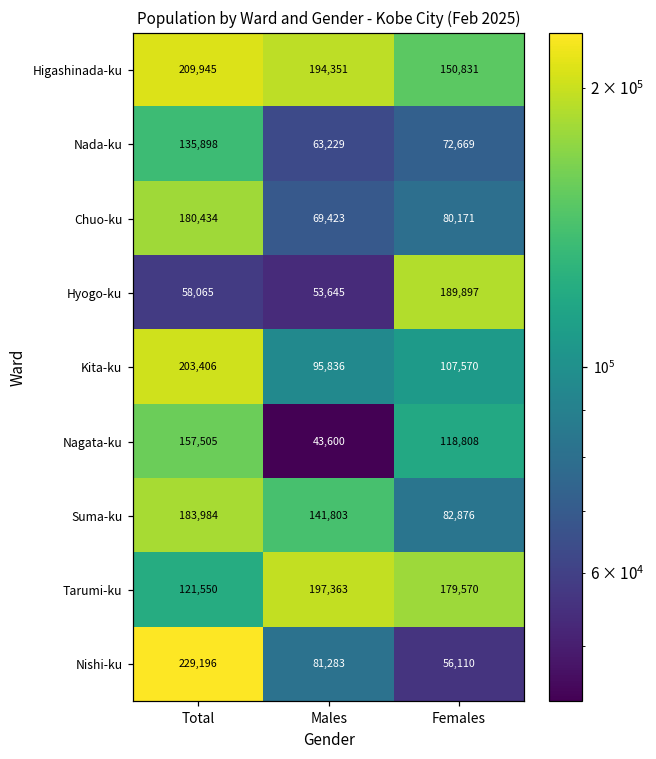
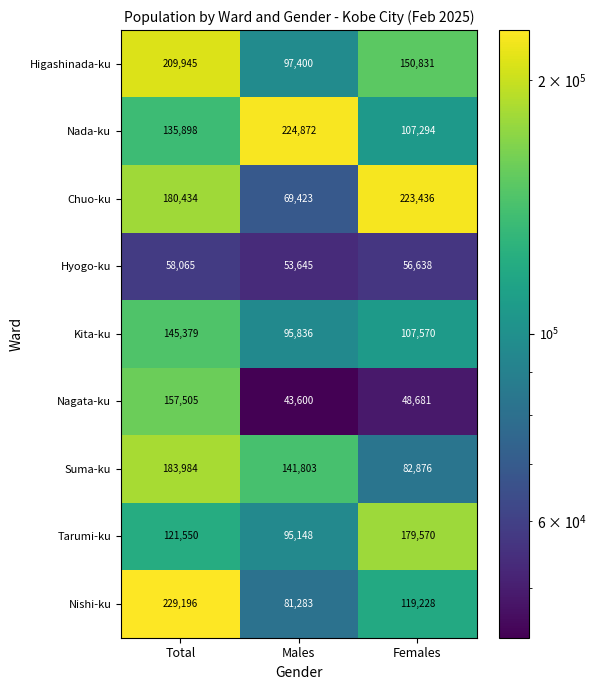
Higashinada-ku, Males: 194,351 -> 97,400
Nada-ku, Males: 63,229 -> 224,872
Nada-ku, Females: 72,669 -> 107,294
Chuo-ku, Females: 80,171 -> 223,436
Hyogo-ku, Females: 189,897 -> 56,638
Kita-ku, Total: 203,406 -> 145,379
Nagata-ku, Females: 118,808 -> 48,681
Tarumi-ku, Males: 197,363 -> 95,148
Nishi-ku, Females: 56,110 -> 119,228
